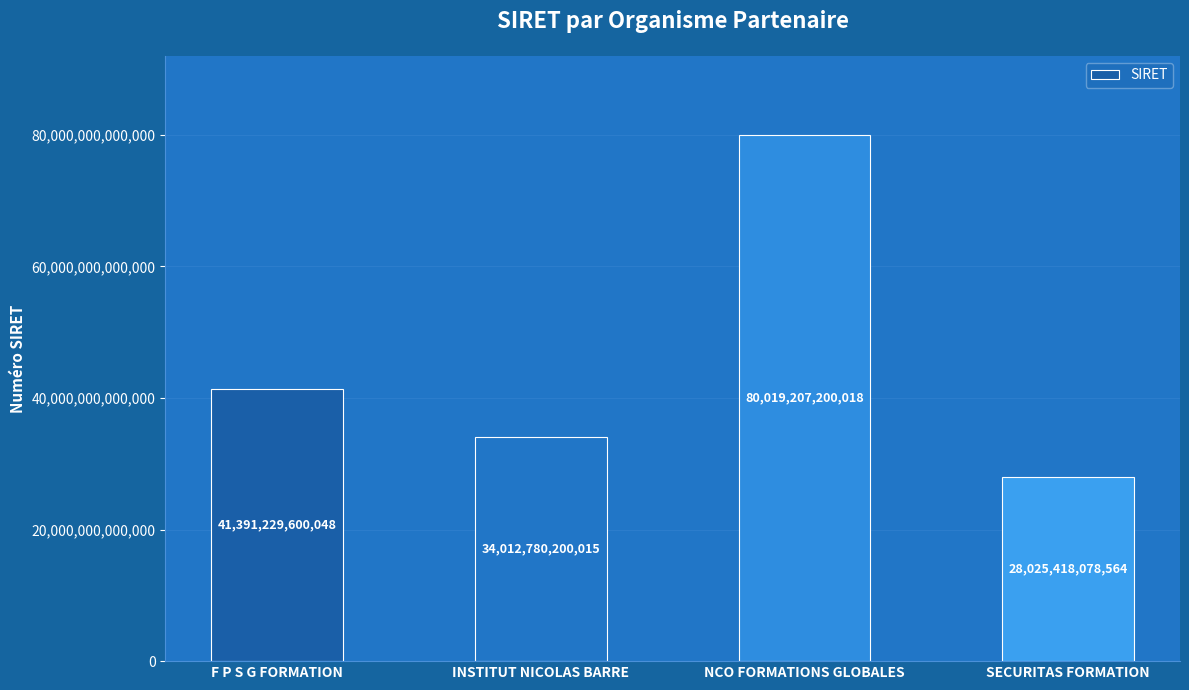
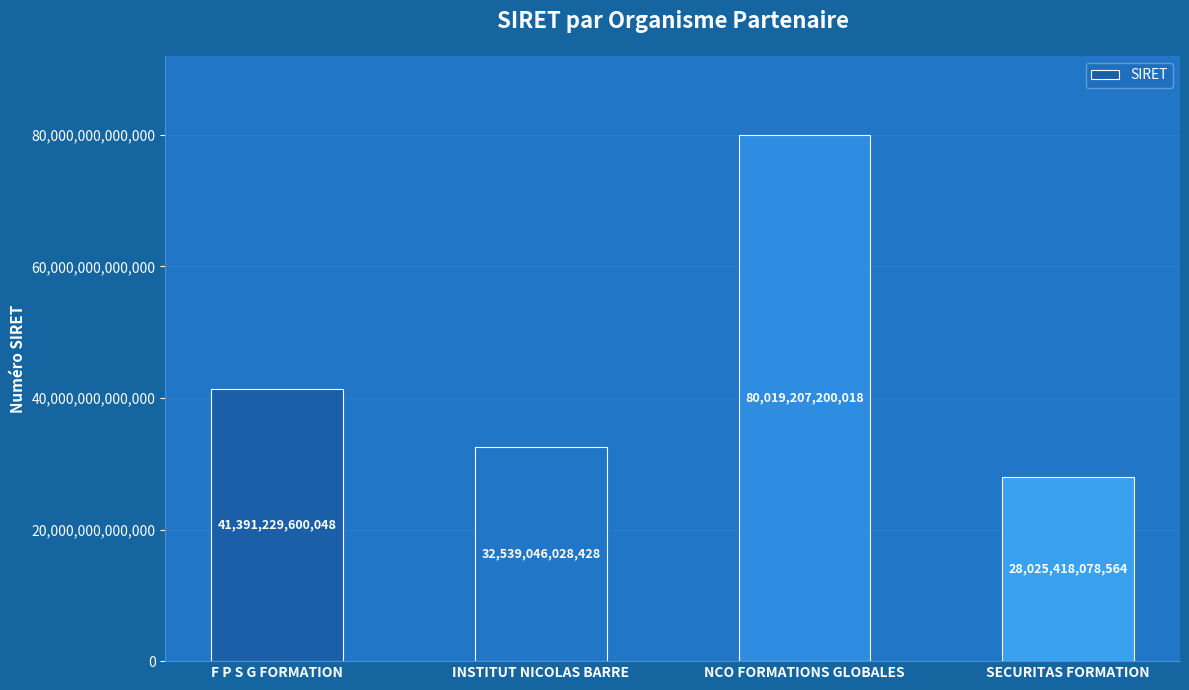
INSTITUT NICOLAS BARRE: 34,012,780,200,015 -> 32,539,046,028,428
